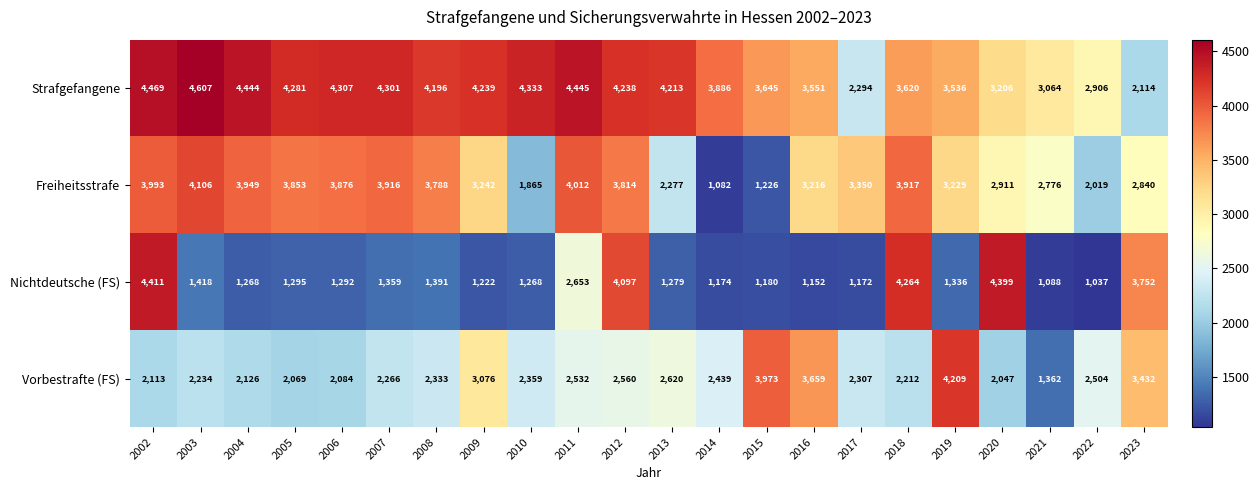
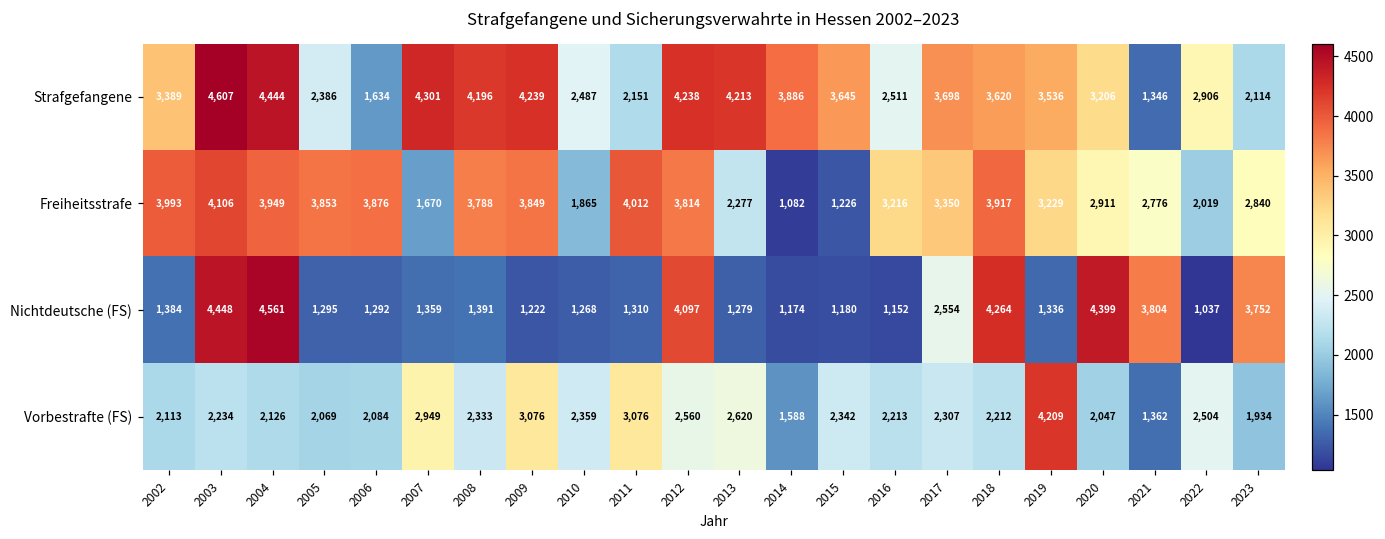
Strafgefangene, 2002: 4,469 -> 3,389
Strafgefangene, 2005: 4,281 -> 2,386
Strafgefangene, 2006: 4,307 -> 1,634
Strafgefangene, 2010: 4,333 -> 2,487
Strafgefangene, 2011: 4,445 -> 2,151
Strafgefangene, 2016: 3,551 -> 2,511
Strafgefangene, 2017: 2,294 -> 3,698
Strafgefangene, 2021: 3,064 -> 1,346
Freiheitsstrafe, 2007: 3,916 -> 1,670
Freiheitsstrafe, 2009: 3,242 -> 3,849
Nichtdeutsche (FS), 2002: 4,411 -> 1,384
Nichtdeutsche (FS), 2003: 1,418 -> 4,448
Nichtdeutsche (FS), 2004: 1,268 -> 4,561
Nichtdeutsche (FS), 2011: 2,653 -> 1,310
Nichtdeutsche (FS), 2017: 1,172 -> 2,554
Nichtdeutsche (FS), 2021: 1,088 -> 3,804
Vorbestrafte (FS), 2007: 2,266 -> 2,949
Vorbestrafte (FS), 2011: 2,532 -> 3,076
Vorbestrafte (FS), 2014: 2,439 -> 1,588
Vorbestrafte (FS), 2015: 3,973 -> 2,342
Vorbestrafte (FS), 2016: 3,659 -> 2,213
Vorbestrafte (FS), 2023: 3,432 -> 1,934
